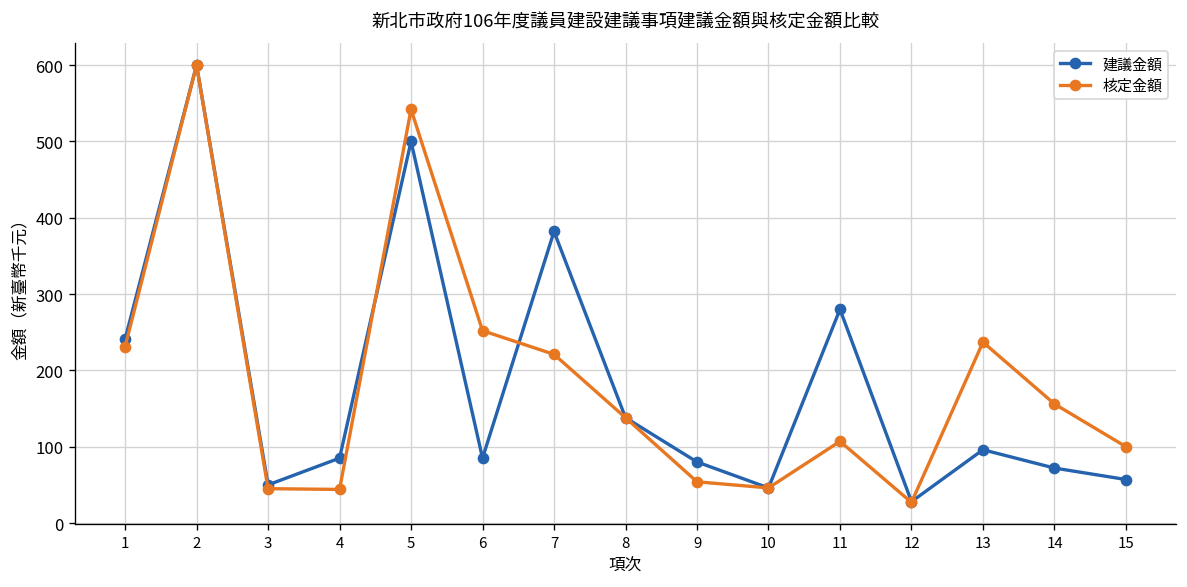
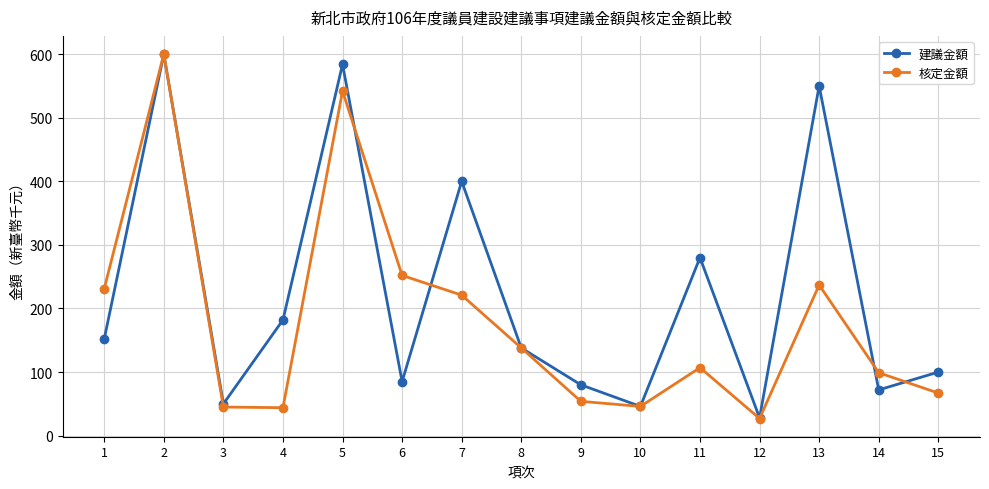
建議金額, 1: 240 -> 150
建議金額, 4: 90 -> 180
建議金額, 5: 500 -> 580
建議金額, 7: 380 -> 400
建議金額, 13: 100 -> 550
核定金額, 14: 160 -> 100
建議金額, 15: 60 -> 100
核定金額, 15: 100 -> 70
